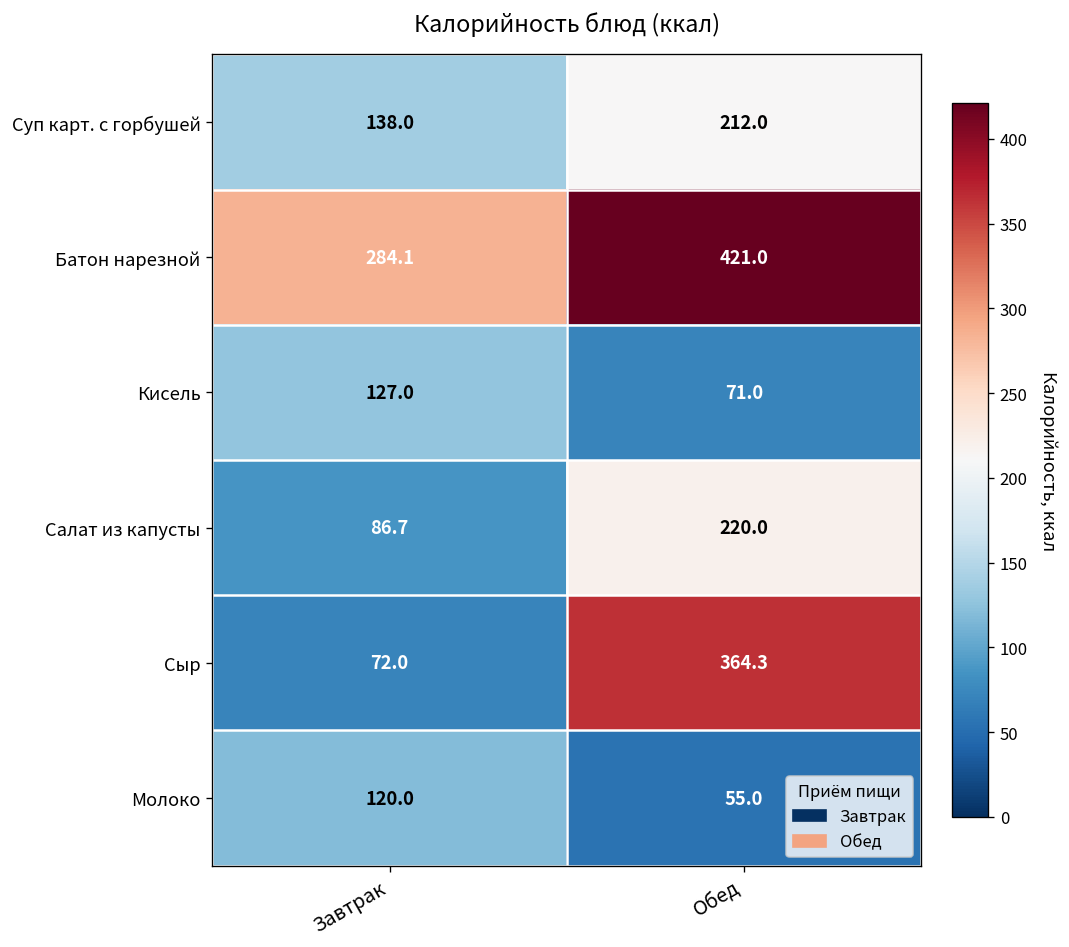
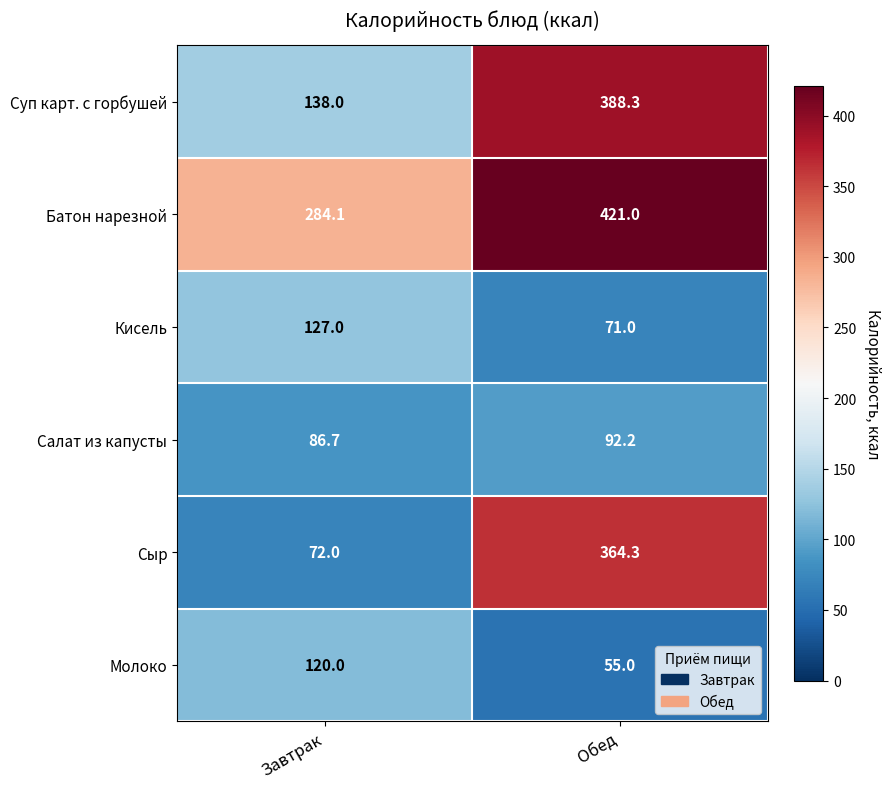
Суп карт. с горбушей, Обед: 212.0 -> 388.3
Салат из капусты, Обед: 220.0 -> 92.2
